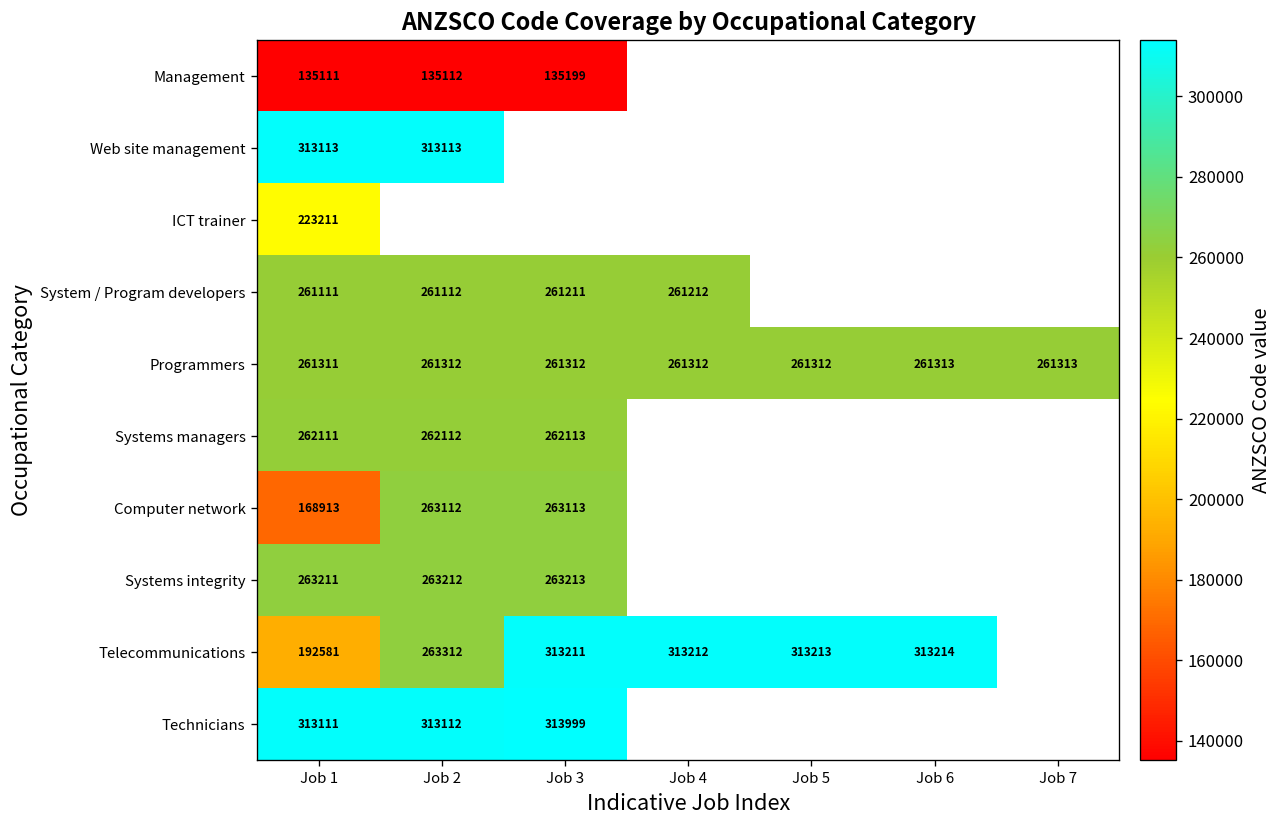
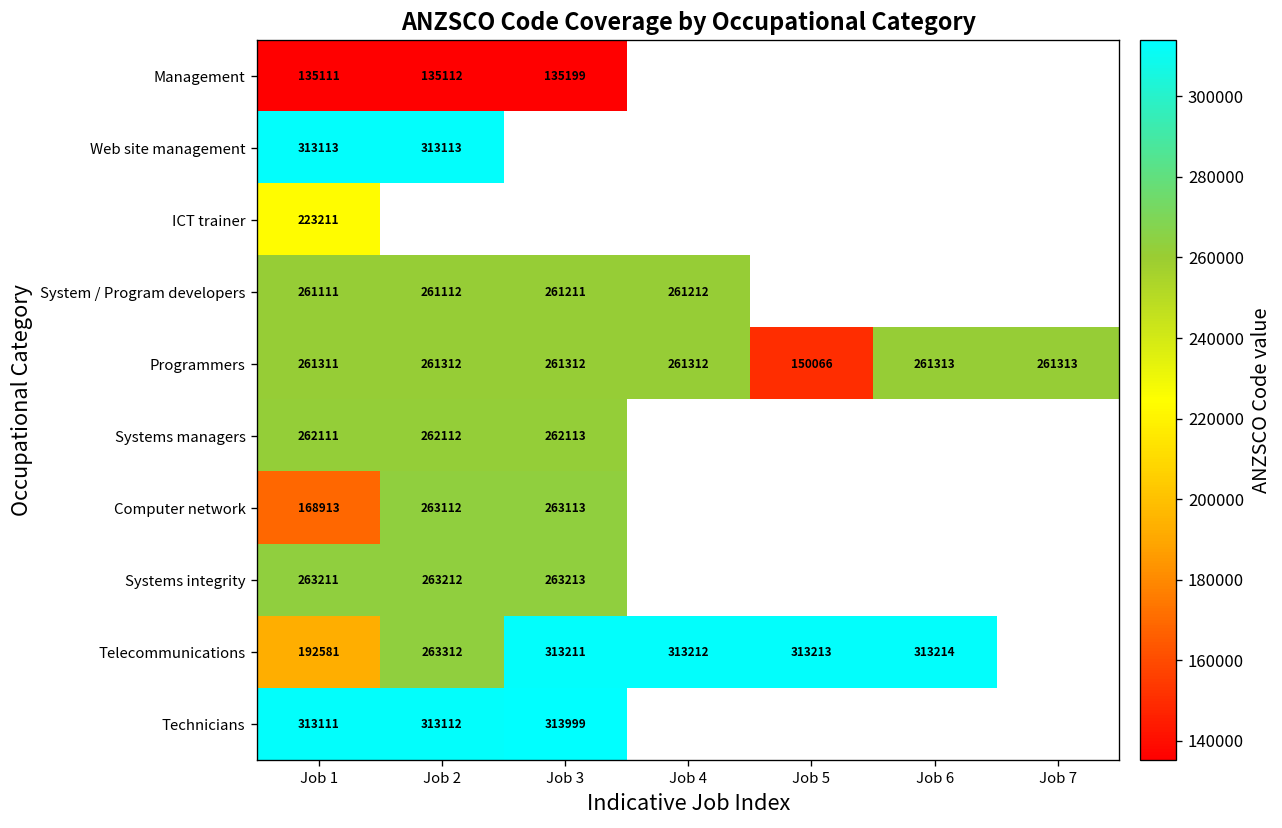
Programmers, Job 5: 261312 -> 150066
